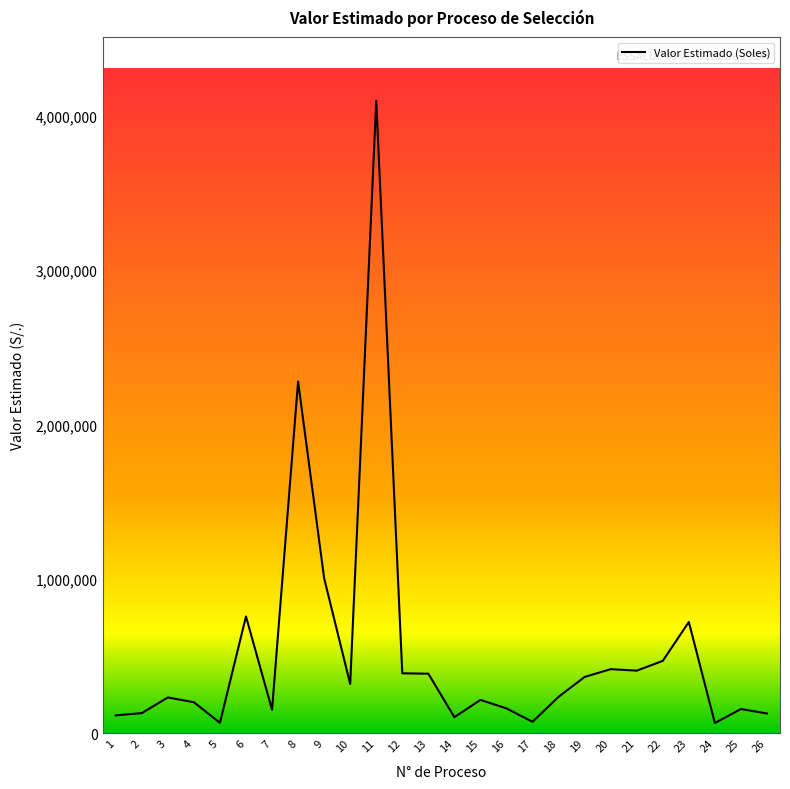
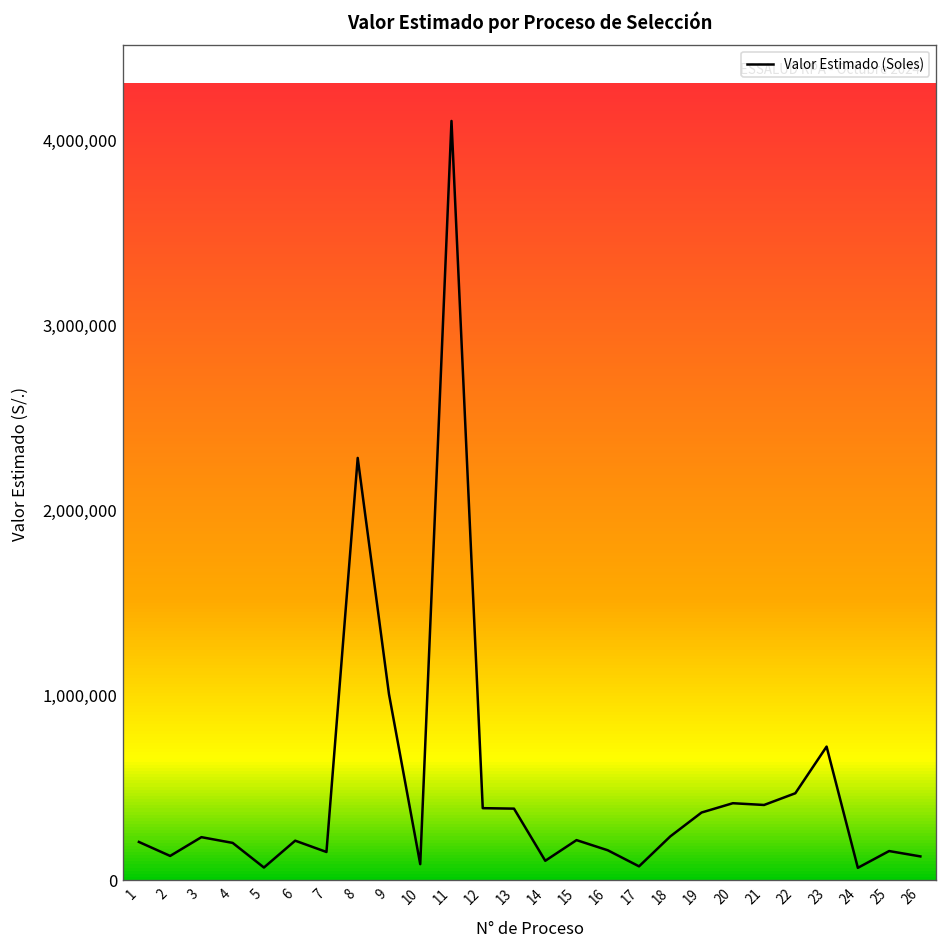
1: 120,000 -> 210,000
6: 760,000 -> 210,000
10: 320,000 -> 90,000
